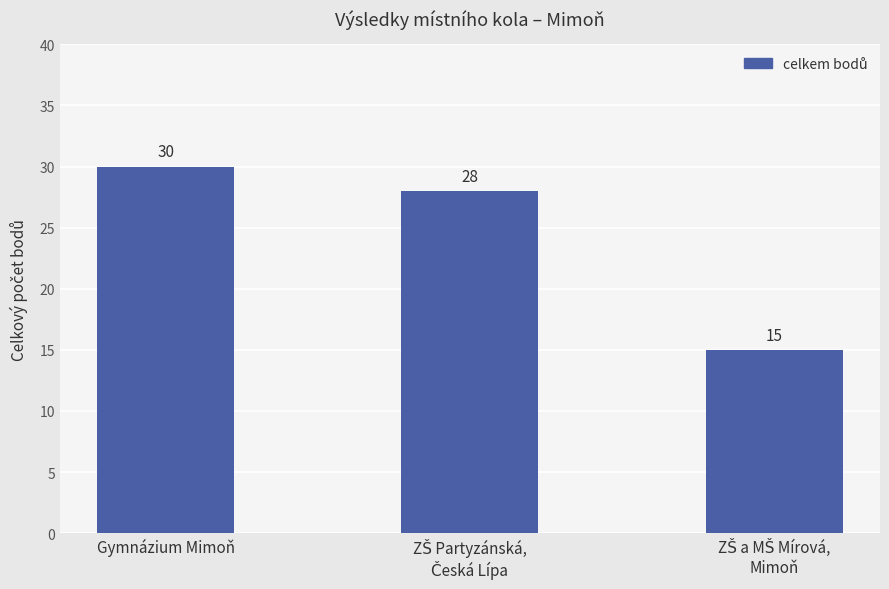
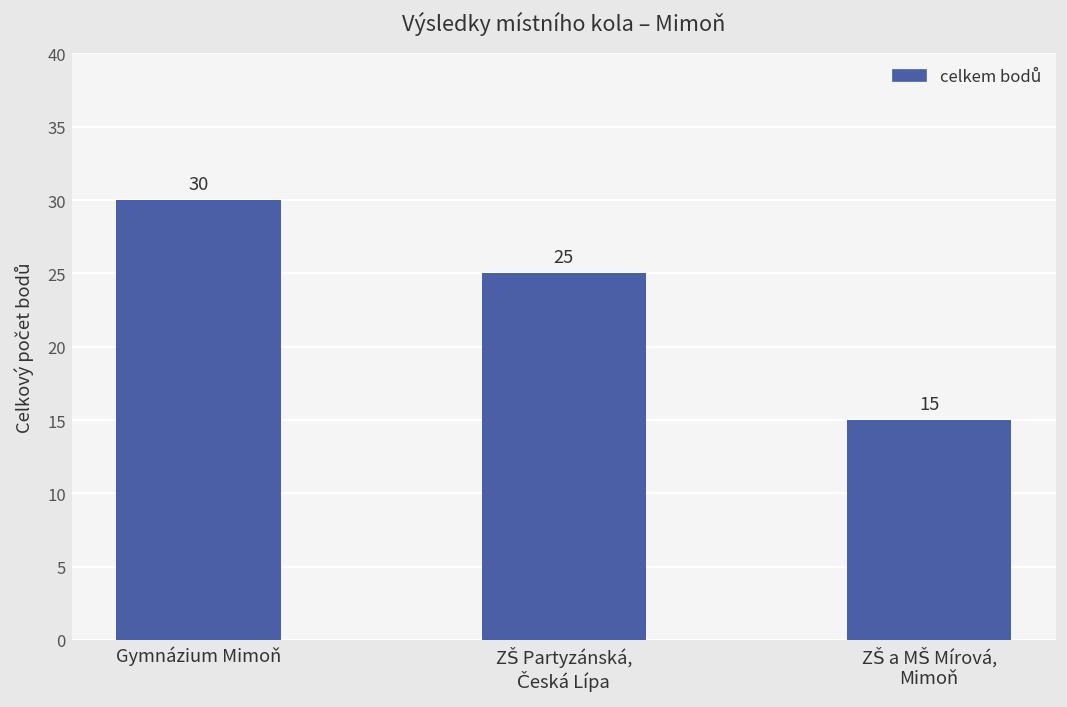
ZŠ Partyzánská, Česká Lípa: 28 -> 25
